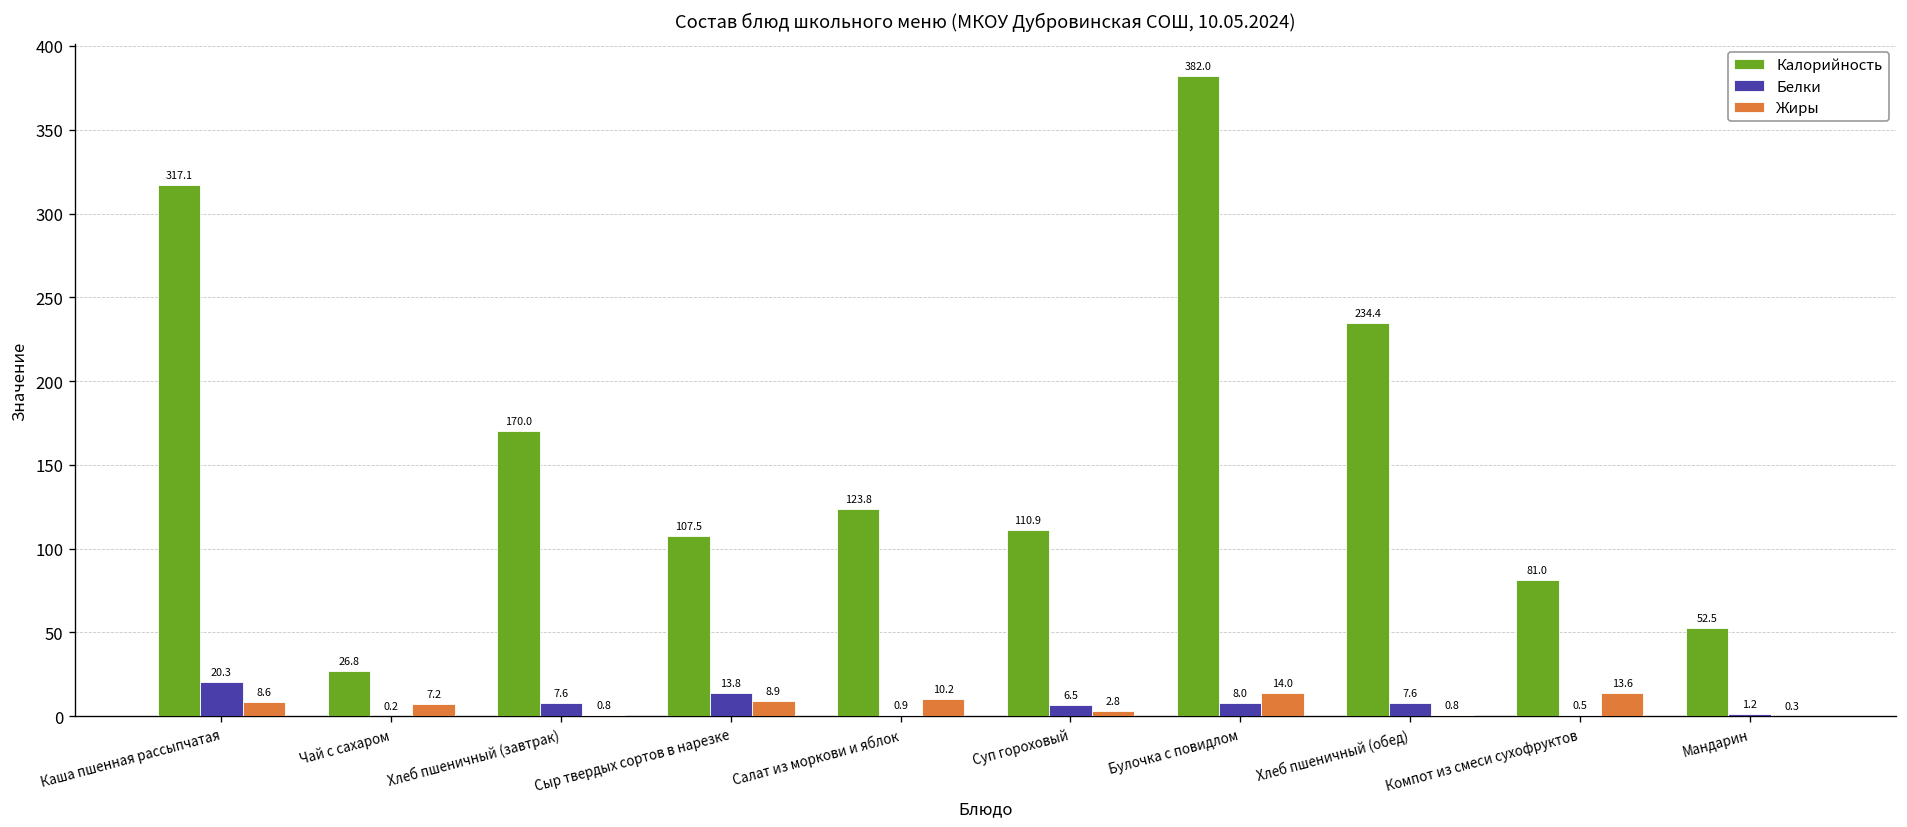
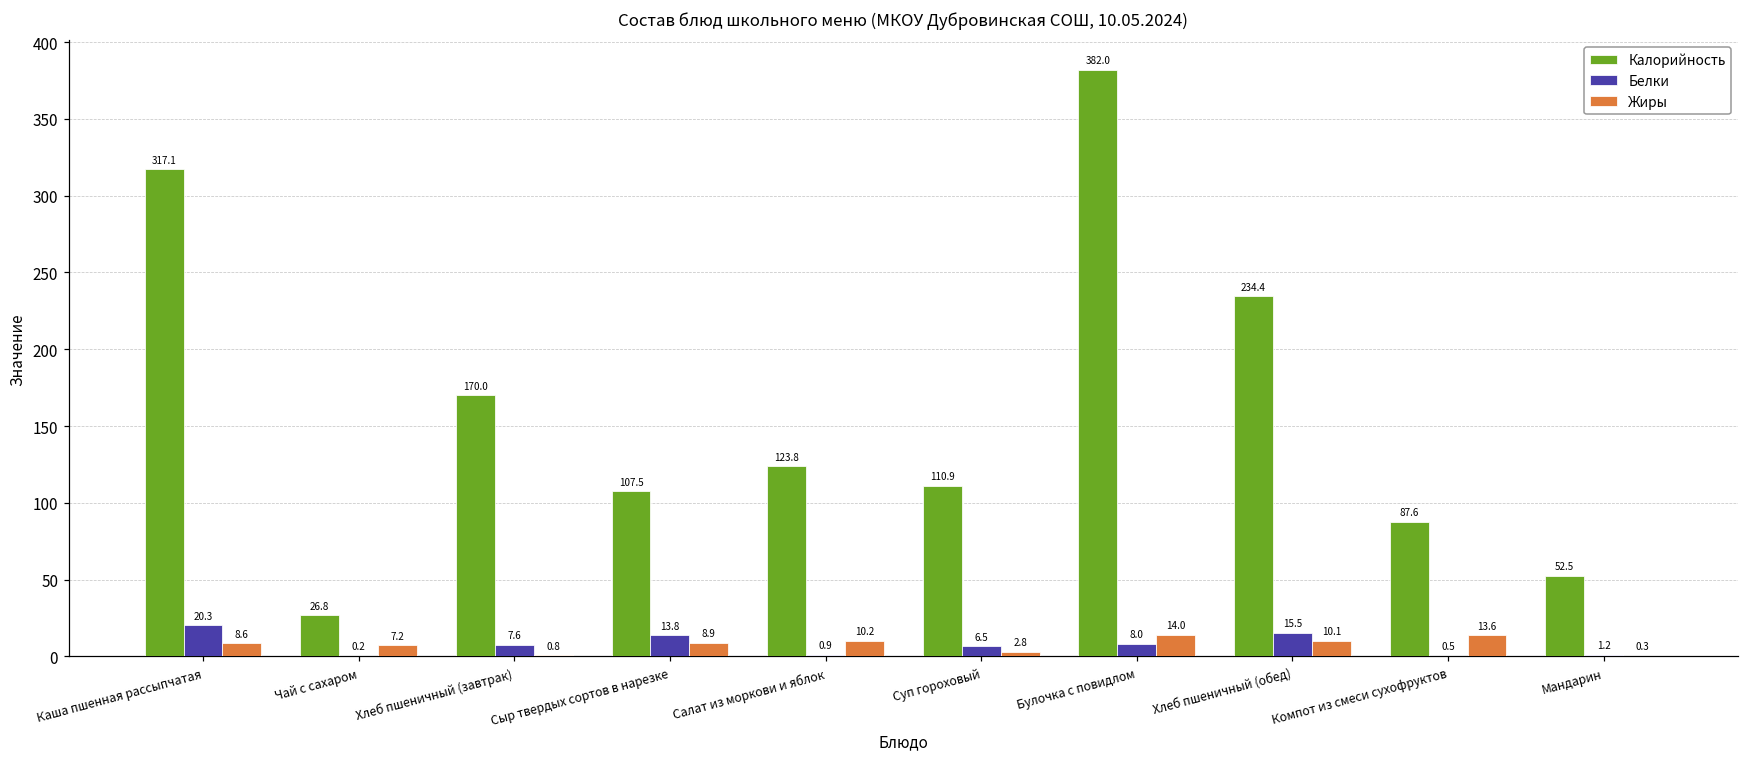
Белки, Хлеб пшеничный (обед): 7.6 -> 15.5
Жиры, Хлеб пшеничный (обед): 0.8 -> 10.1
Калорийность, Компот из смеси сухофруктов: 81.0 -> 87.6
